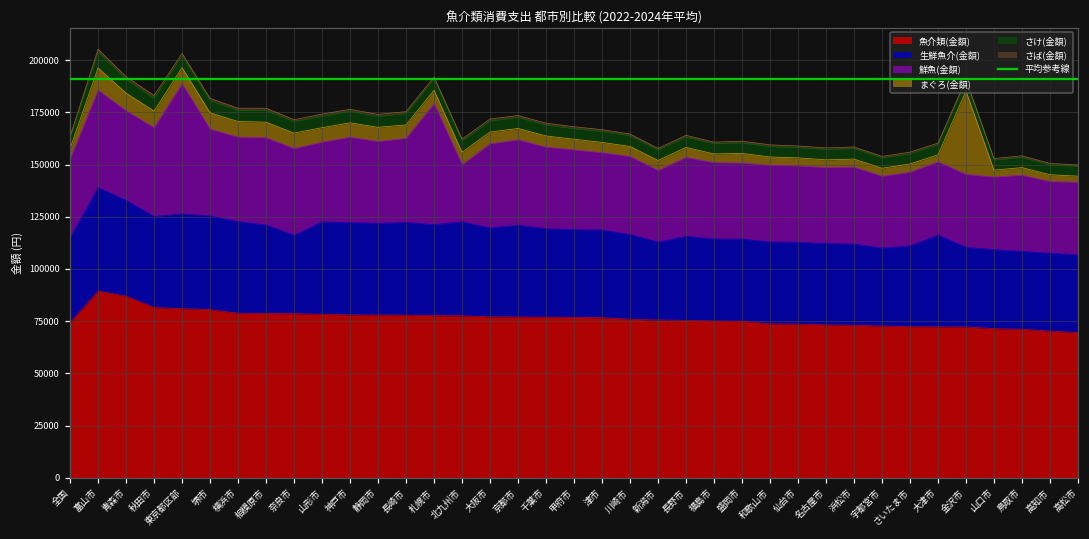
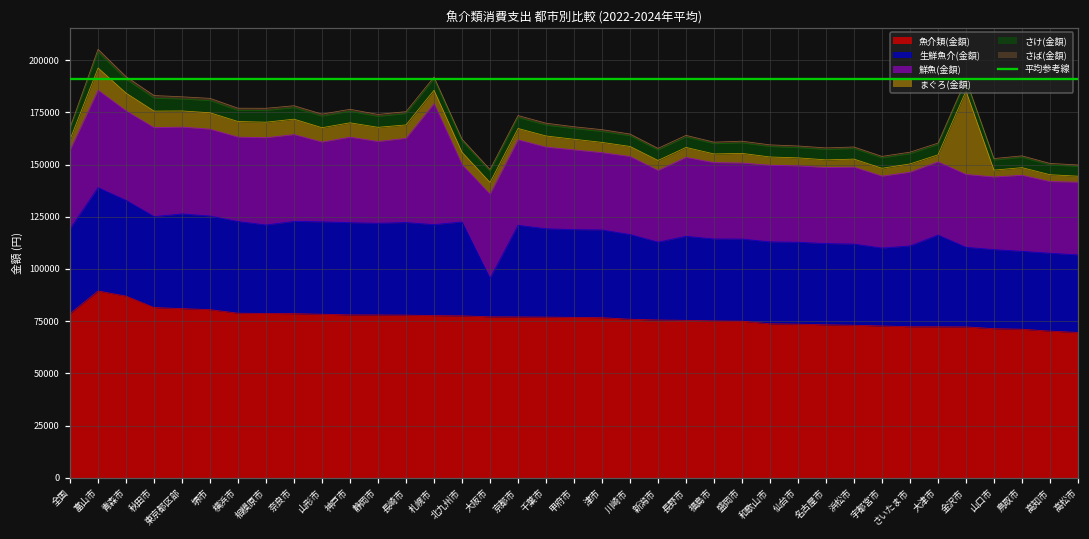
魚介類(金額), 全国: 74000 -> 79000
鮮魚(金額), 東京都区部: 62000 -> 42000
生鮮魚介(金額), 奈良市: 37000 -> 44000
生鮮魚介(金額), 大阪市: 43000 -> 18000
